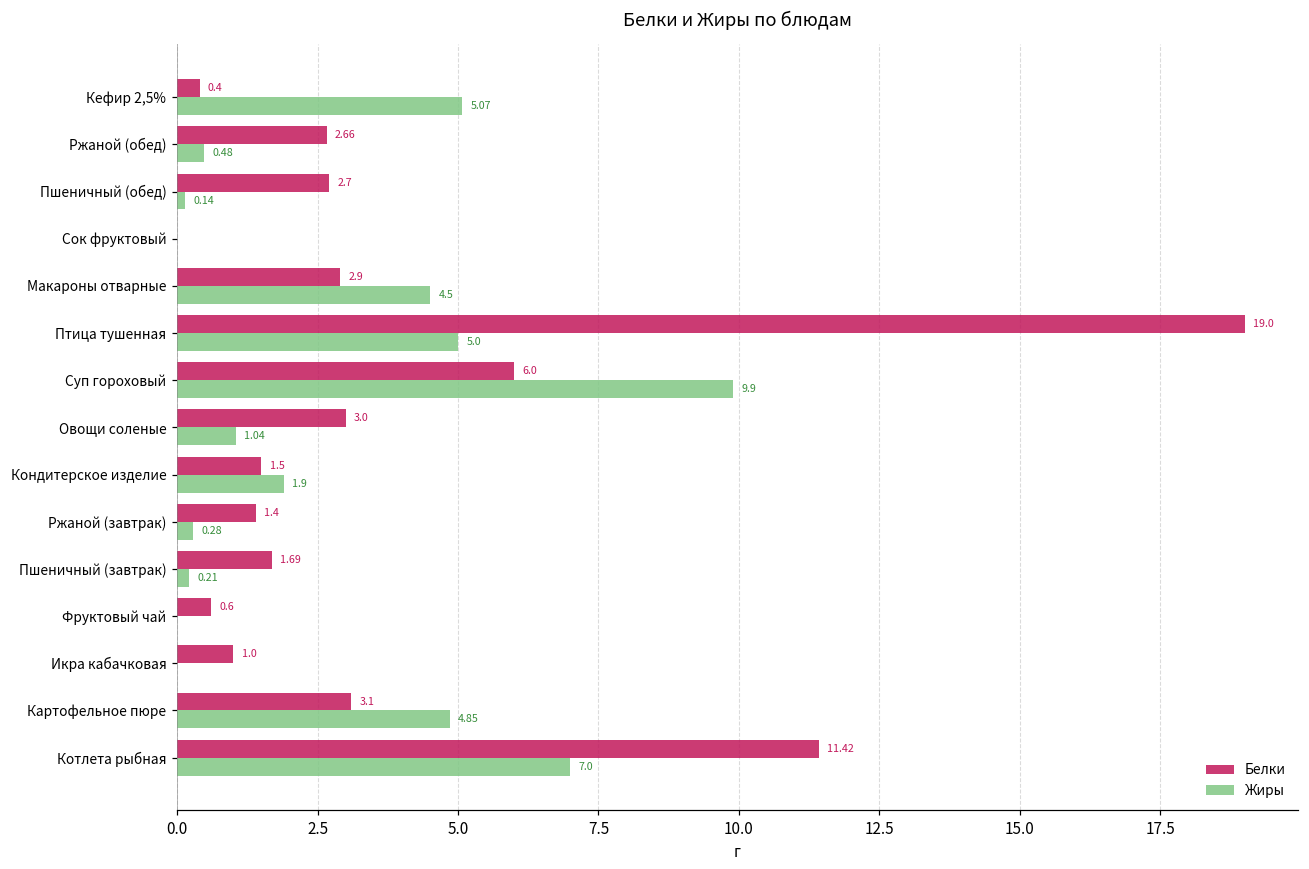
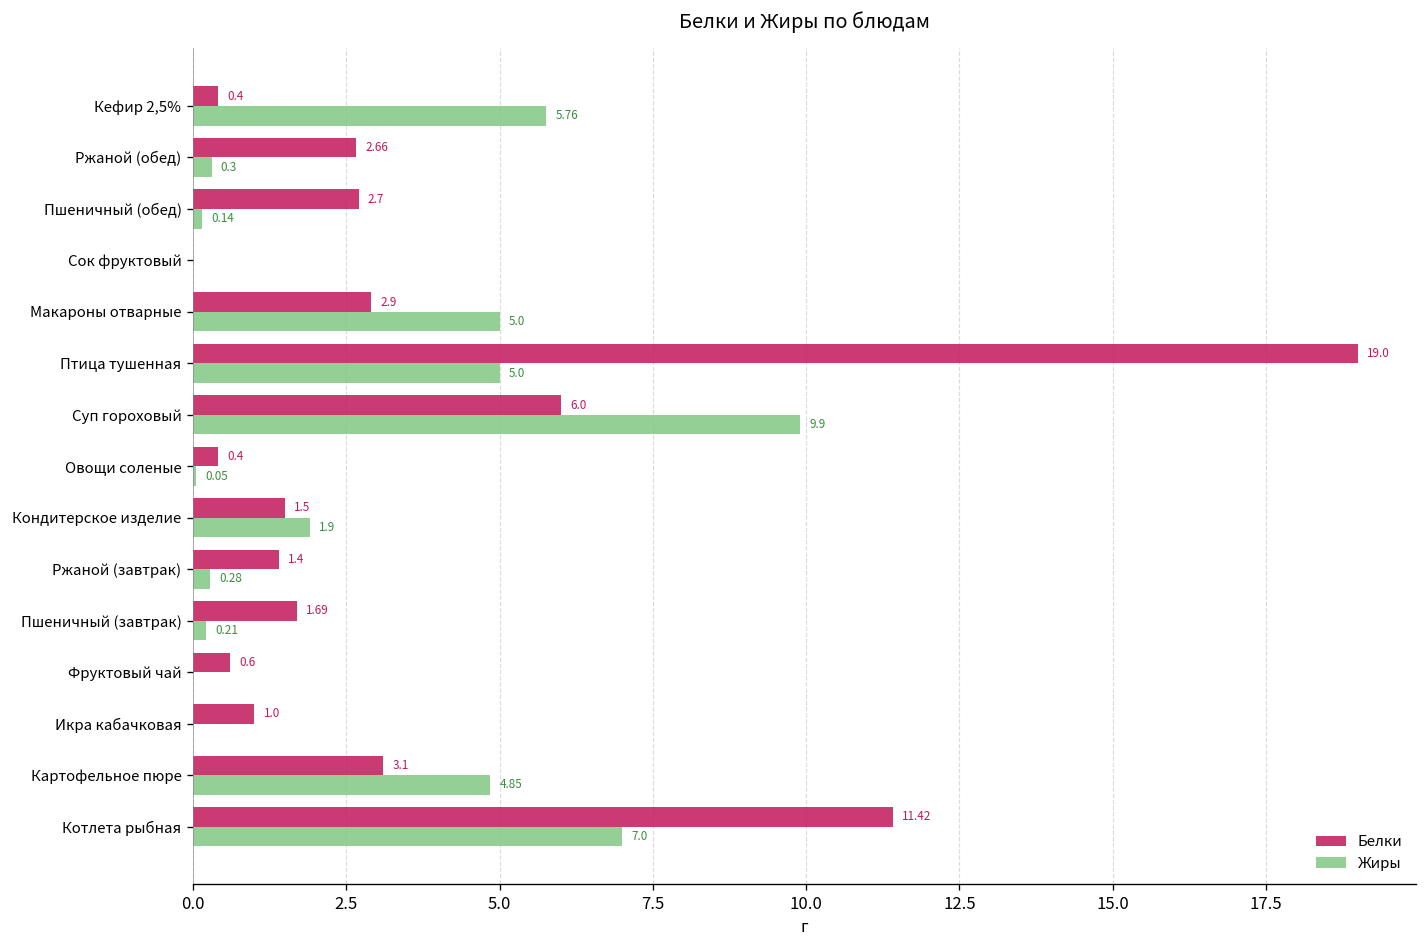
Жиры, Кефир 2,5%: 5.07 -> 5.76
Жиры, Ржаной (обед): 0.48 -> 0.3
Жиры, Макароны отварные: 4.5 -> 5.0
Белки, Овощи соленые: 3.0 -> 0.4
Жиры, Овощи соленые: 1.04 -> 0.05
